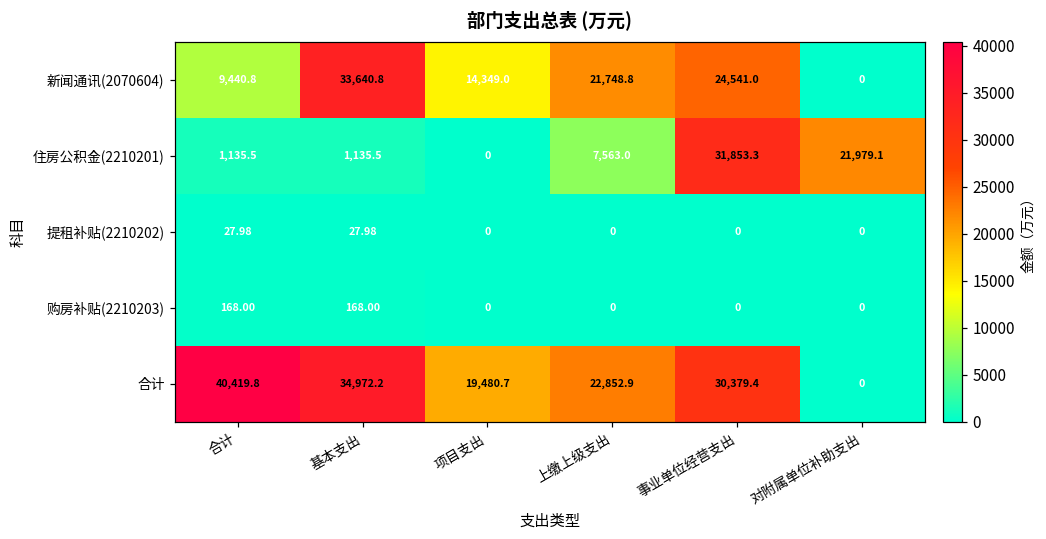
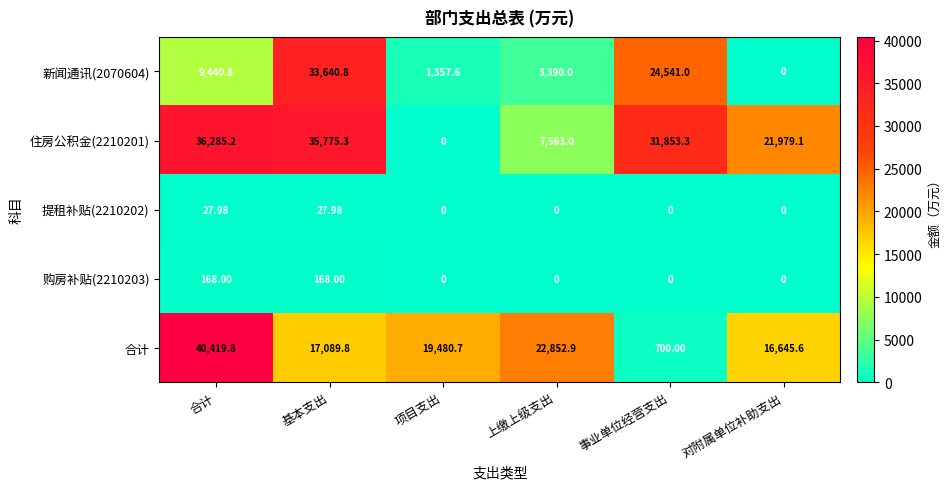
新闻通讯(2070604), 项目支出: 14,349.0 -> 1,357.6
新闻通讯(2070604), 上缴上级支出: 21,748.8 -> 3,390.0
住房公积金(2210201), 合计: 1,135.5 -> 36,285.2
住房公积金(2210201), 基本支出: 1,135.5 -> 35,775.3
合计, 基本支出: 34,972.2 -> 17,089.8
合计, 事业单位经营支出: 30,379.4 -> 700.00
合计, 对附属单位补助支出: 0 -> 16,645.6
